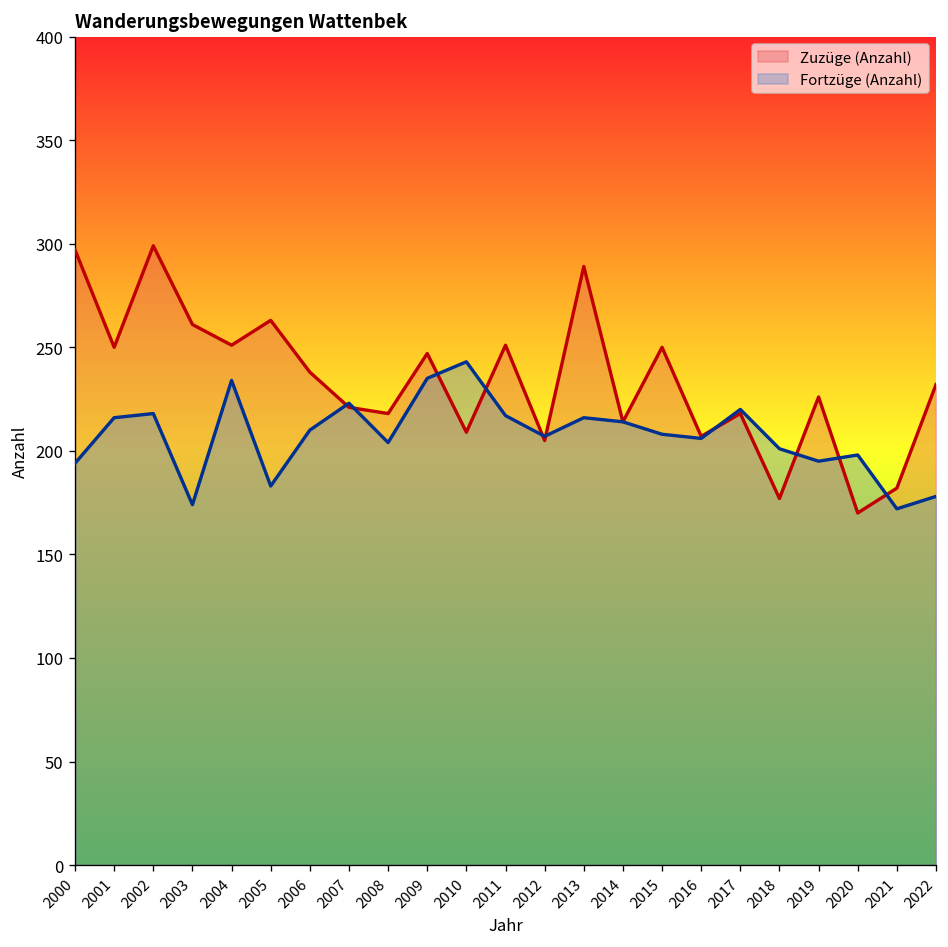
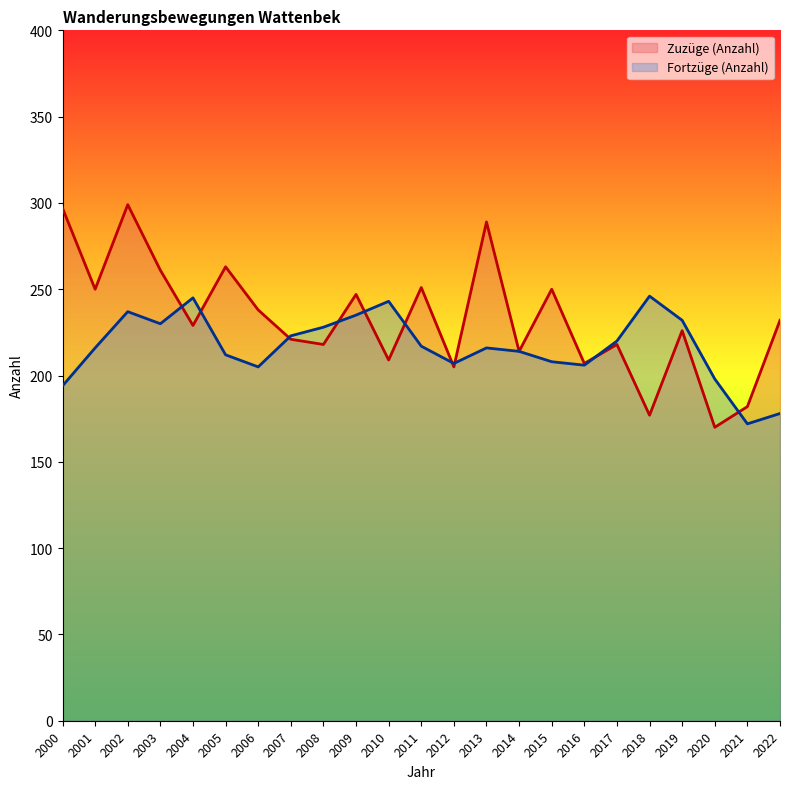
Fortzüge (Anzahl), 2002: 218 -> 237
Fortzüge (Anzahl), 2003: 174 -> 230
Zuzüge (Anzahl), 2004: 251 -> 229
Fortzüge (Anzahl), 2004: 234 -> 245
Fortzüge (Anzahl), 2005: 183 -> 212
Fortzüge (Anzahl), 2006: 210 -> 205
Fortzüge (Anzahl), 2008: 204 -> 228
Fortzüge (Anzahl), 2018: 201 -> 246
Fortzüge (Anzahl), 2019: 195 -> 232
